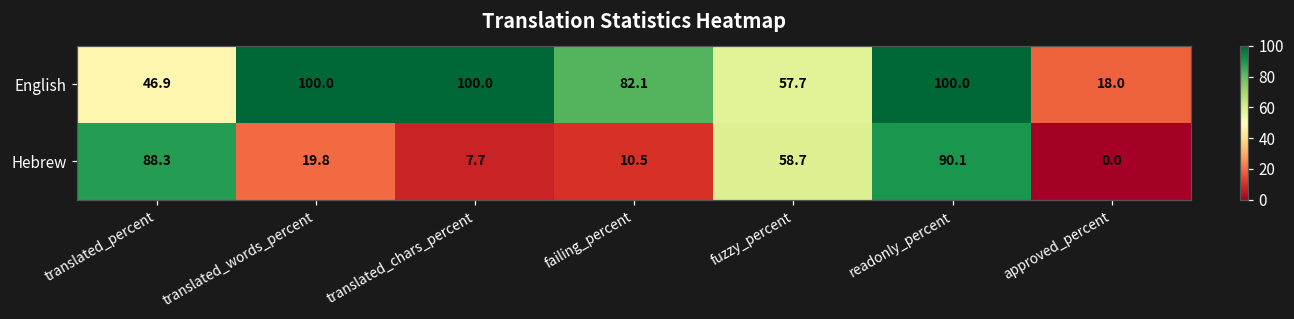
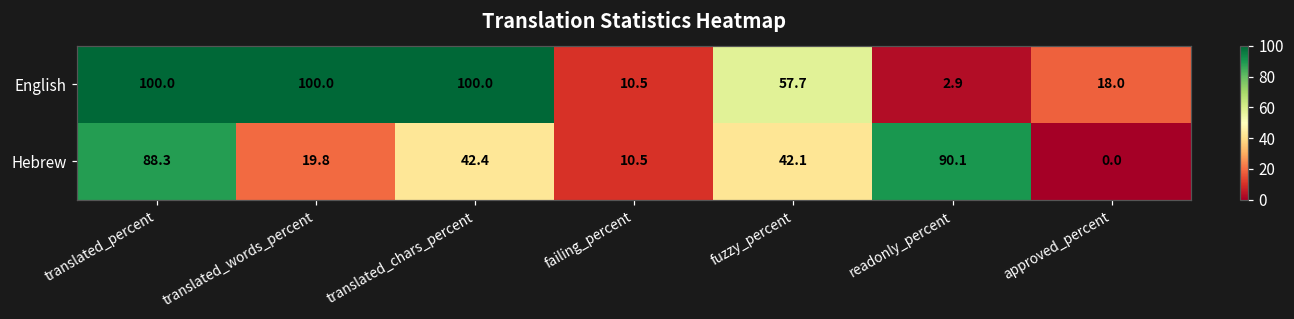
English, translated_percent: 46.9 -> 100.0
English, failing_percent: 82.1 -> 10.5
English, readonly_percent: 100.0 -> 2.9
Hebrew, translated_chars_percent: 7.7 -> 42.4
Hebrew, fuzzy_percent: 58.7 -> 42.1
